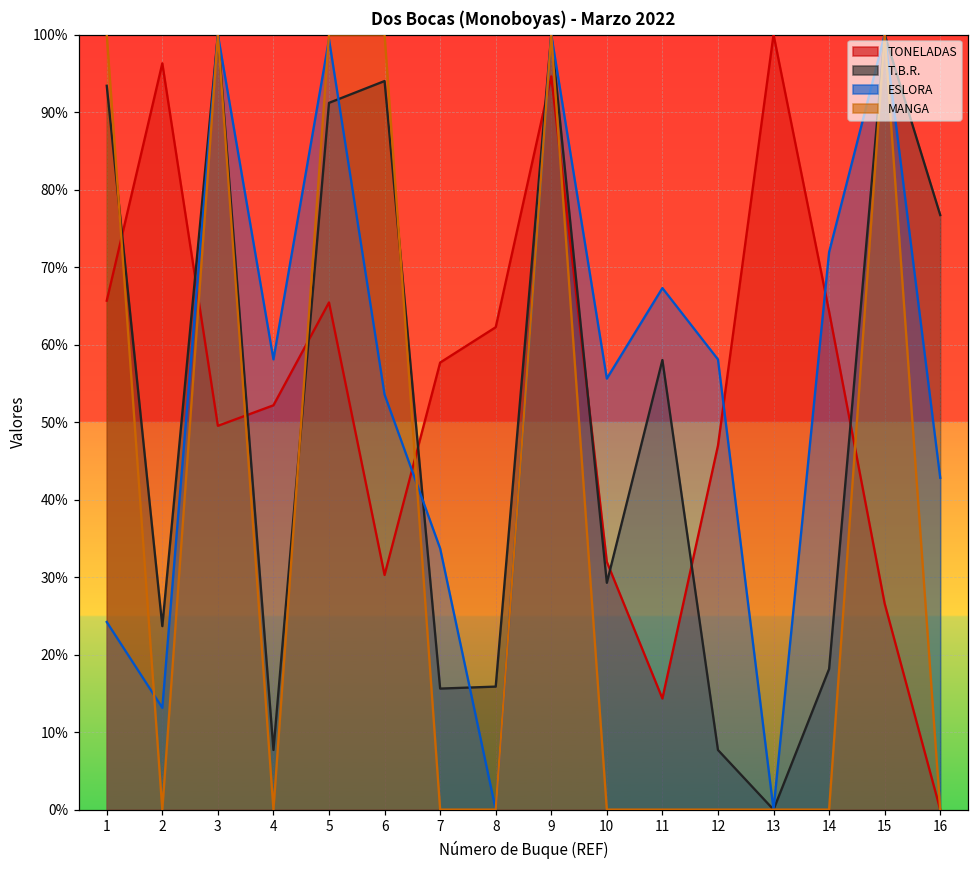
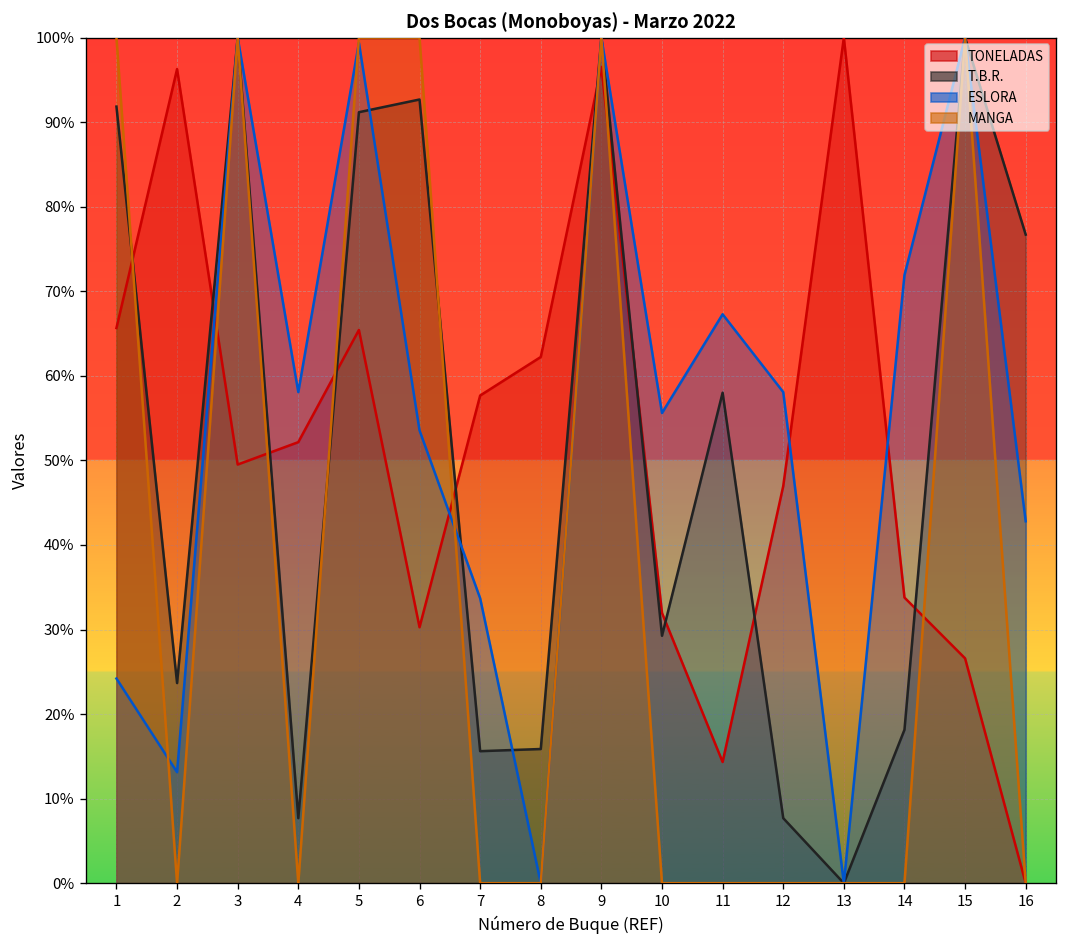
T.B.R., 1: 93% -> 92%
T.B.R., 6: 94% -> 93%
TONELADAS, 9: 95% -> 97%
TONELADAS, 14: 64% -> 34%
